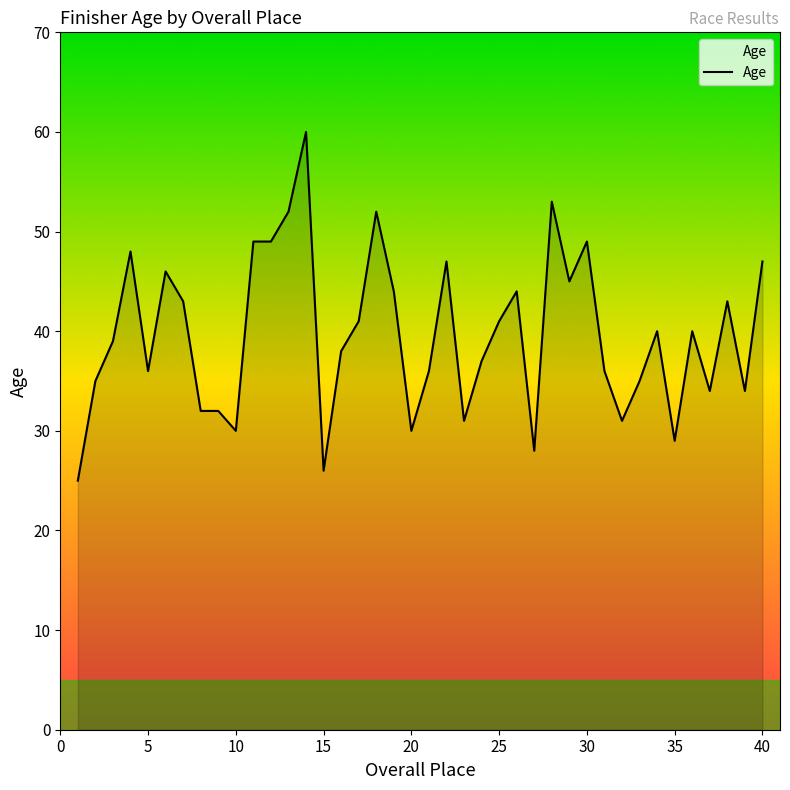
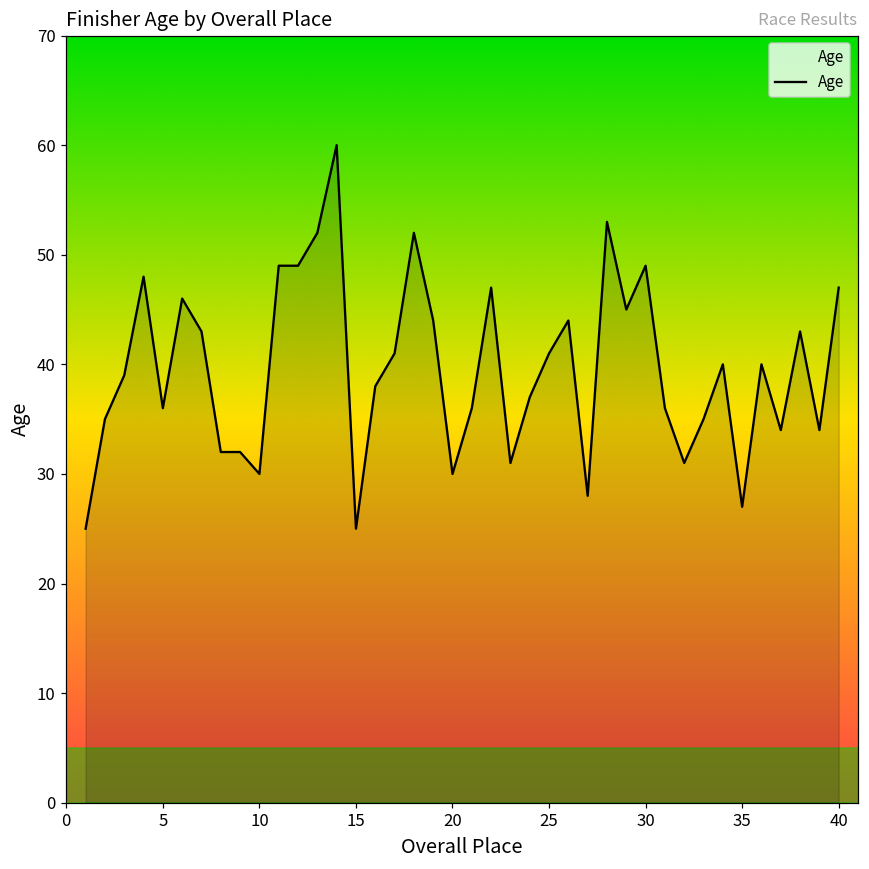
15: 26 -> 25
35: 29 -> 27
